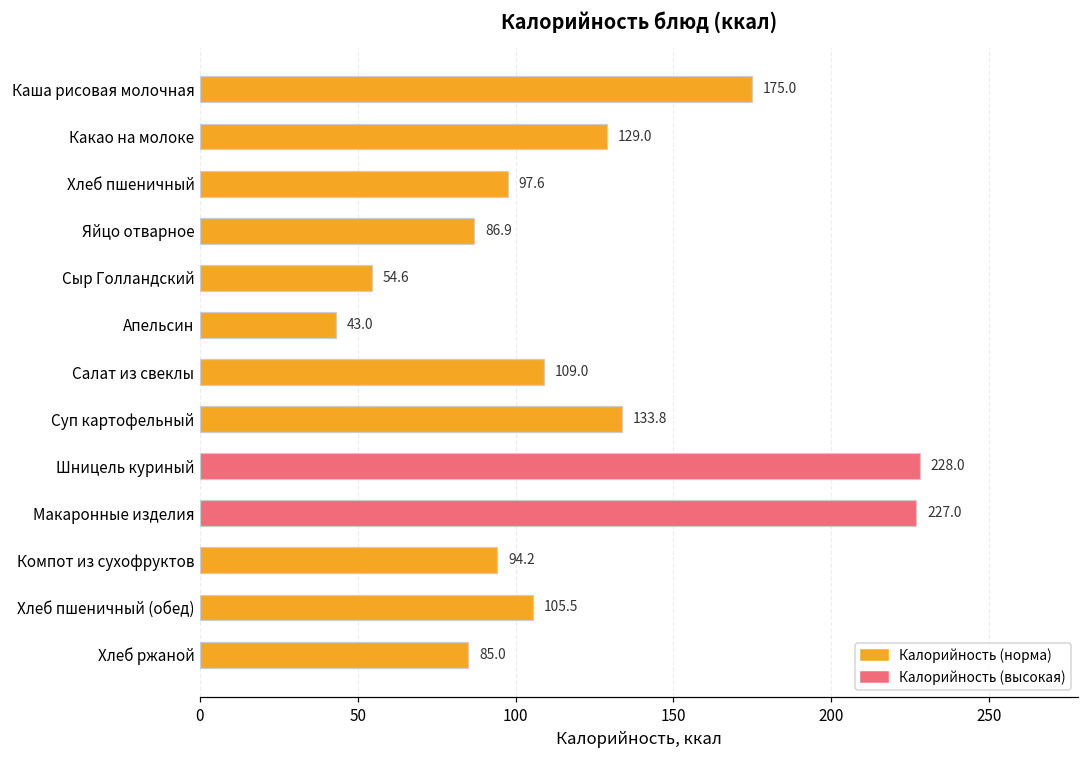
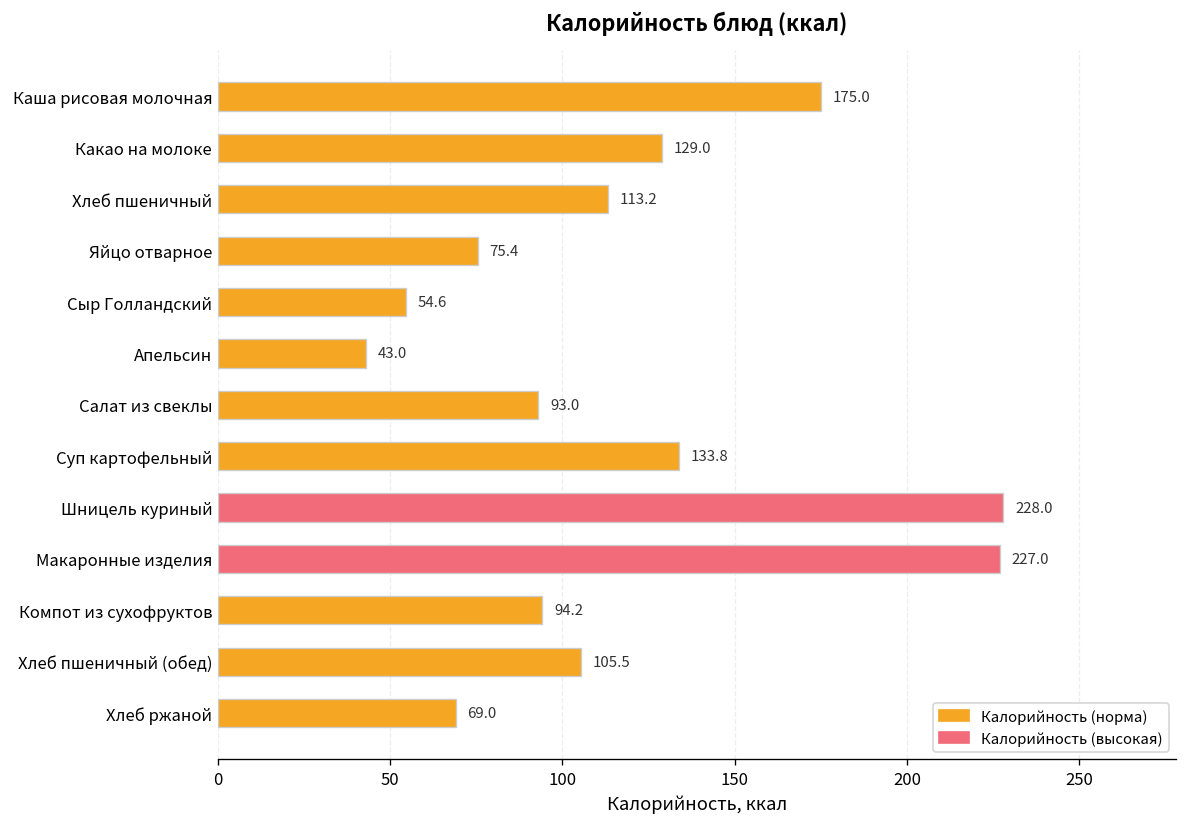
Хлеб пшеничный: 97.6 -> 113.2
Яйцо отварное: 86.9 -> 75.4
Салат из свеклы: 109.0 -> 93.0
Хлеб ржаной: 85.0 -> 69.0
